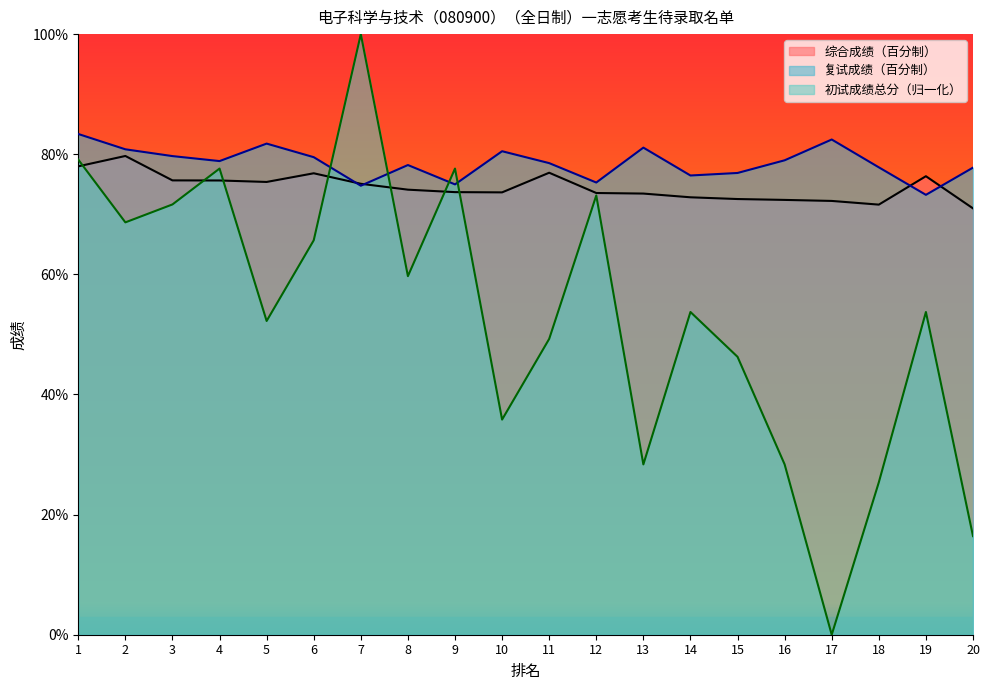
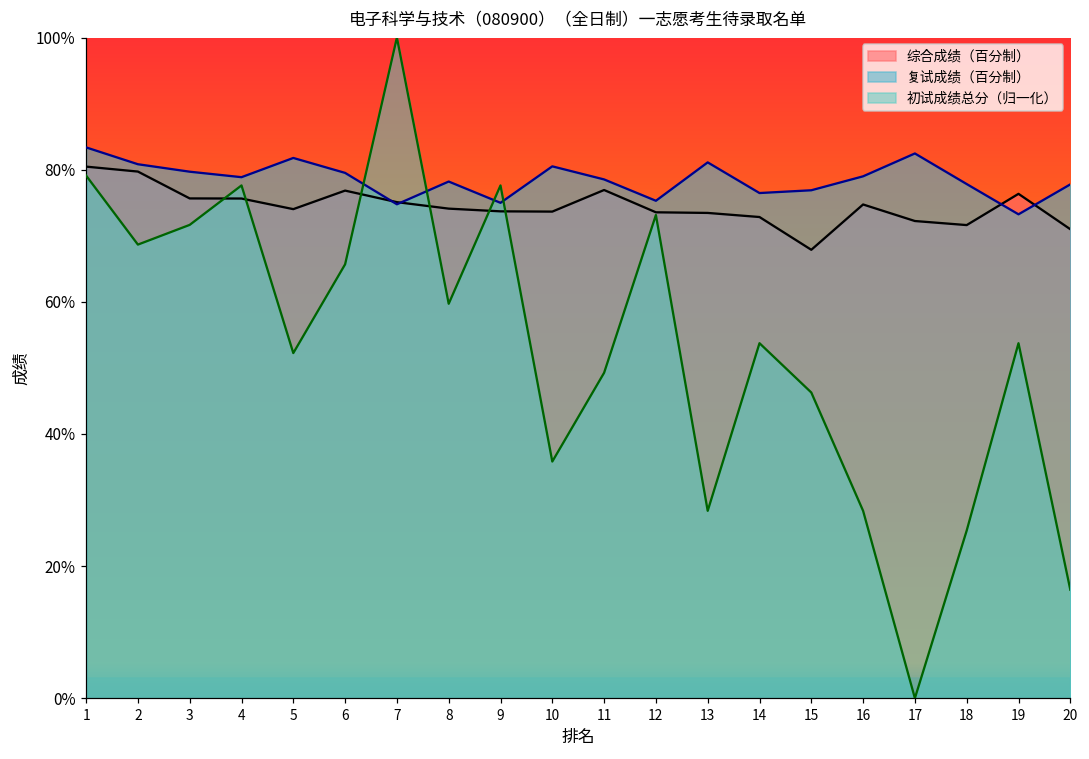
综合成绩（百分制）, 1: 78% -> 80%
综合成绩（百分制）, 5: 75% -> 74%
综合成绩（百分制）, 15: 73% -> 68%
综合成绩（百分制）, 16: 72% -> 75%
